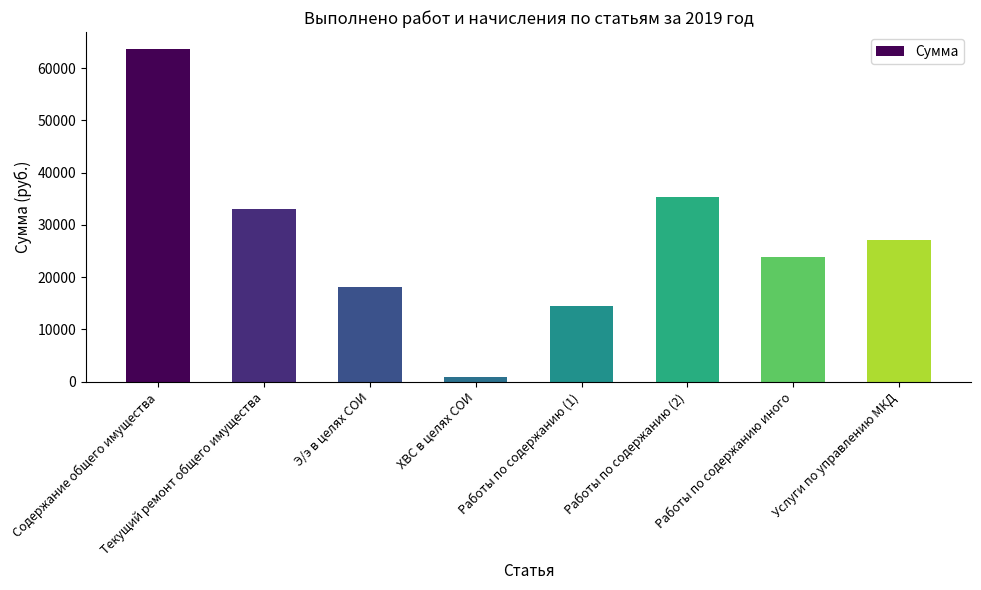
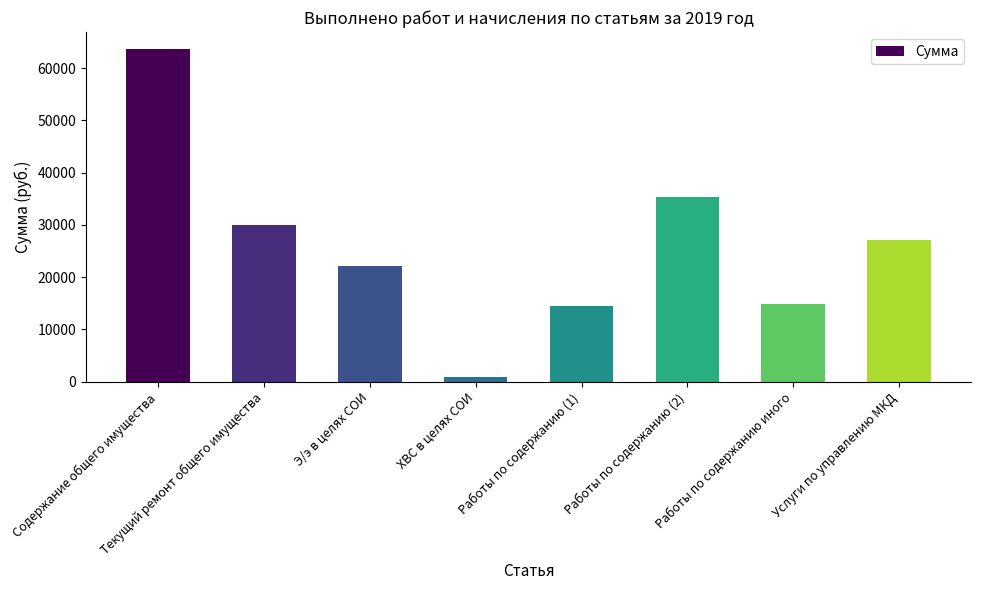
Текущий ремонт общего имущества: 33000 -> 30000
Э/э в целях СОИ: 18000 -> 22000
Работы по содержанию иного: 24000 -> 15000
